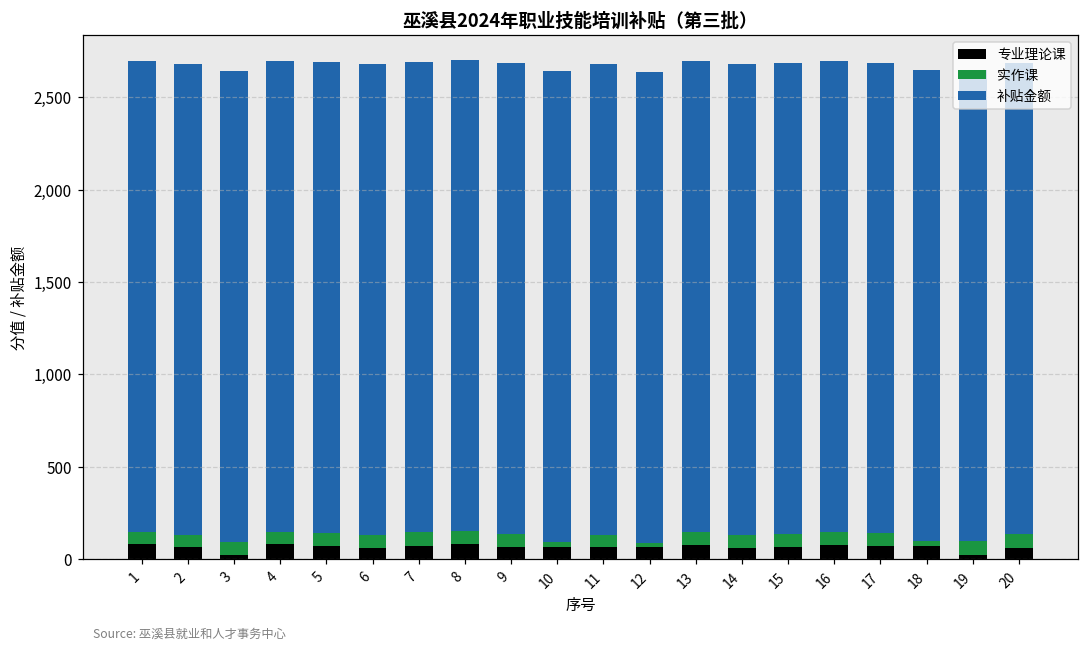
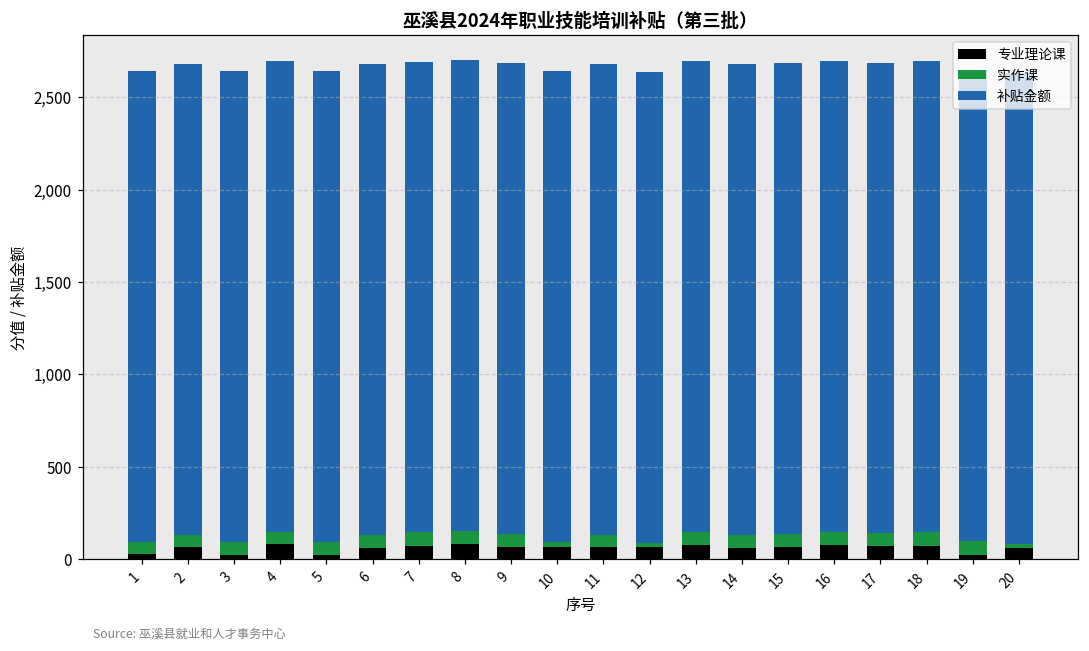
专业理论课, 1: 80 -> 30
专业理论课, 5: 70 -> 20
实作课, 18: 30 -> 70
实作课, 20: 80 -> 20
